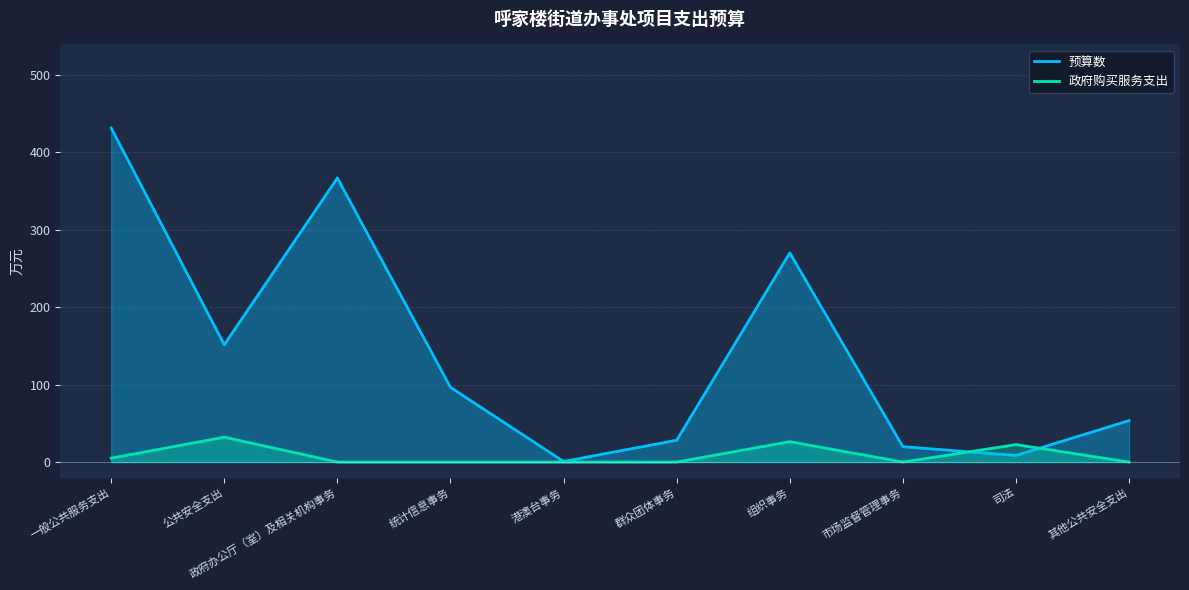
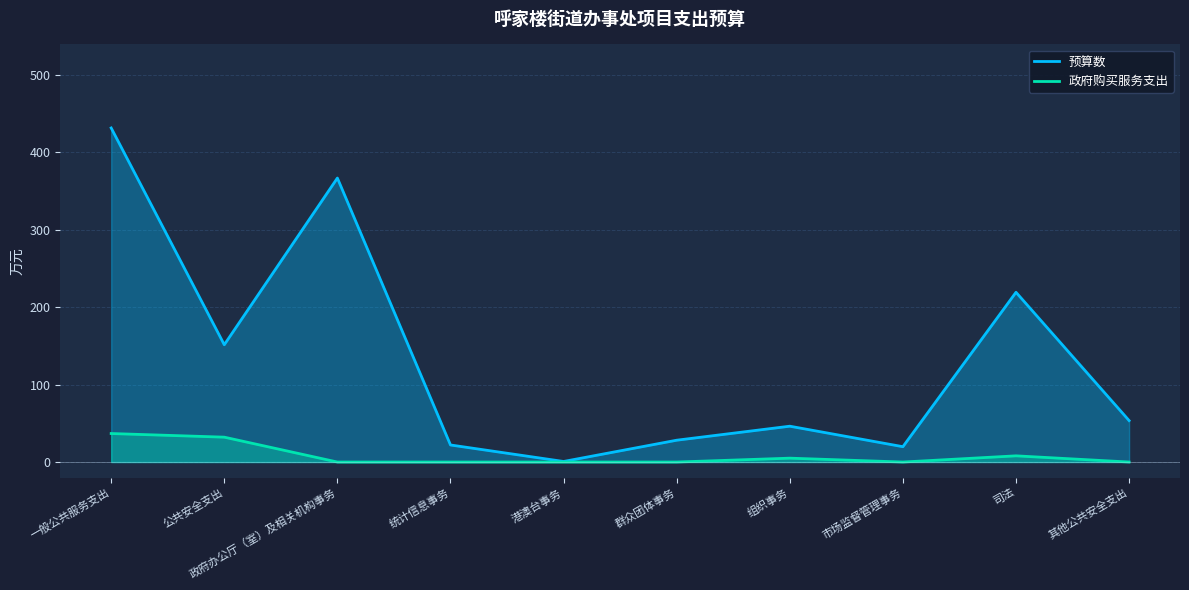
政府购买服务支出, 一般公共服务支出: 10 -> 40
预算数, 统计信息事务: 100 -> 20
预算数, 组织事务: 270 -> 50
政府购买服务支出, 组织事务: 30 -> 10
预算数, 司法: 10 -> 220
政府购买服务支出, 司法: 20 -> 10
